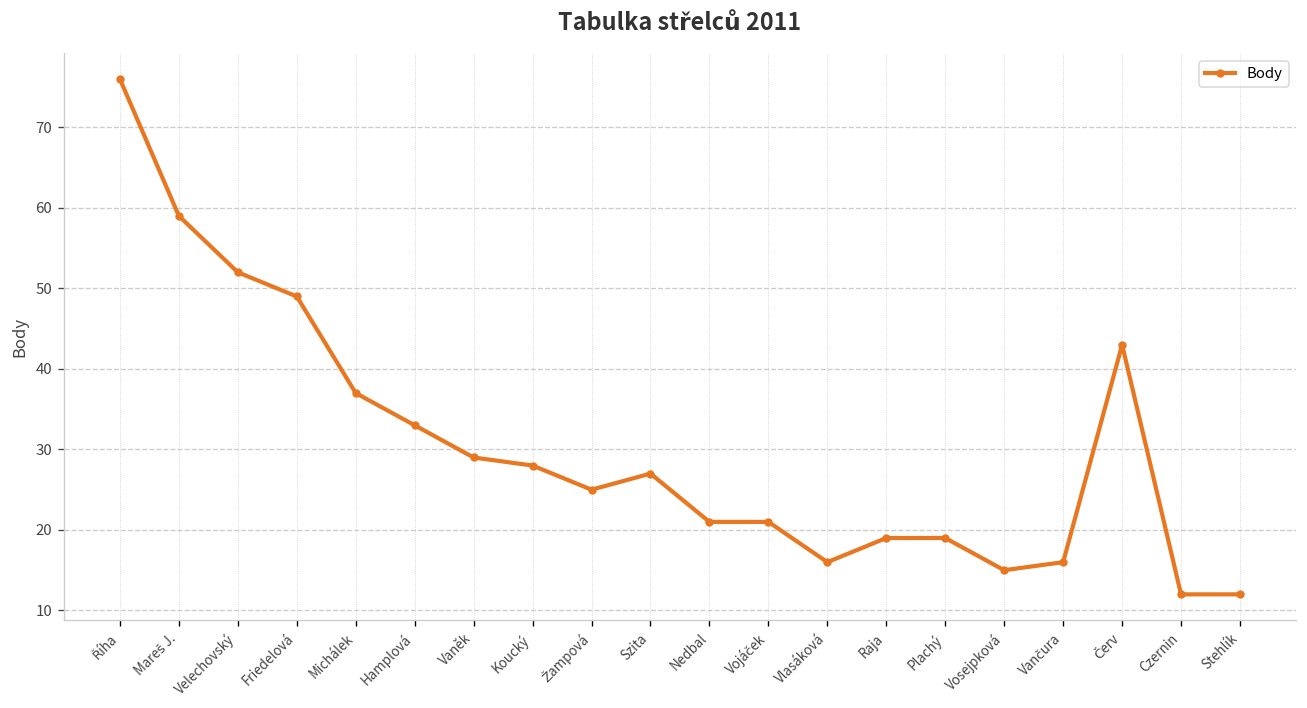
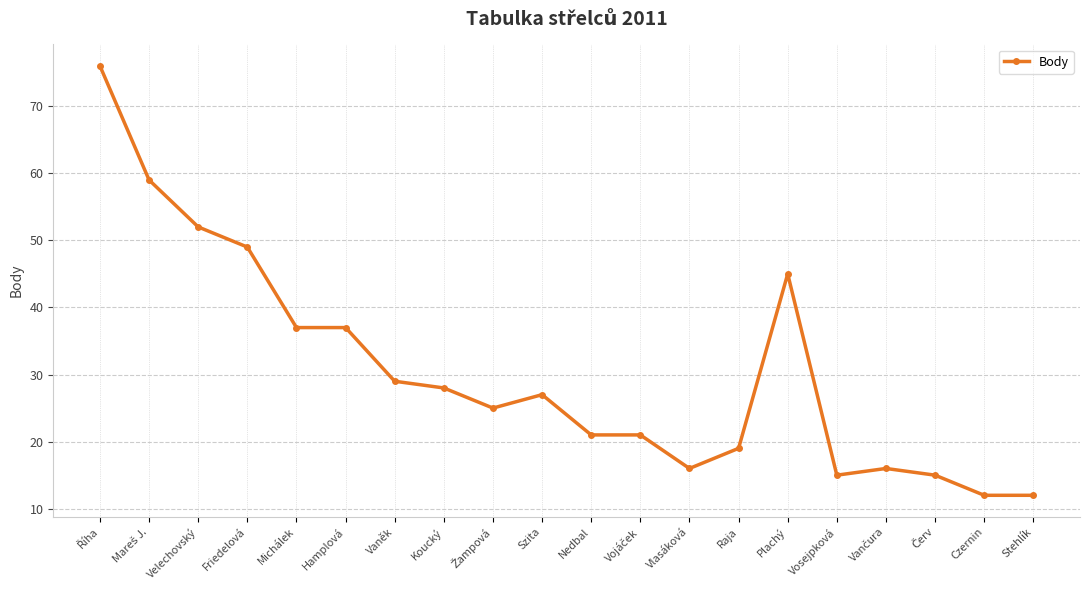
Hamplová: 33 -> 37
Plachý: 19 -> 45
Červ: 43 -> 15
